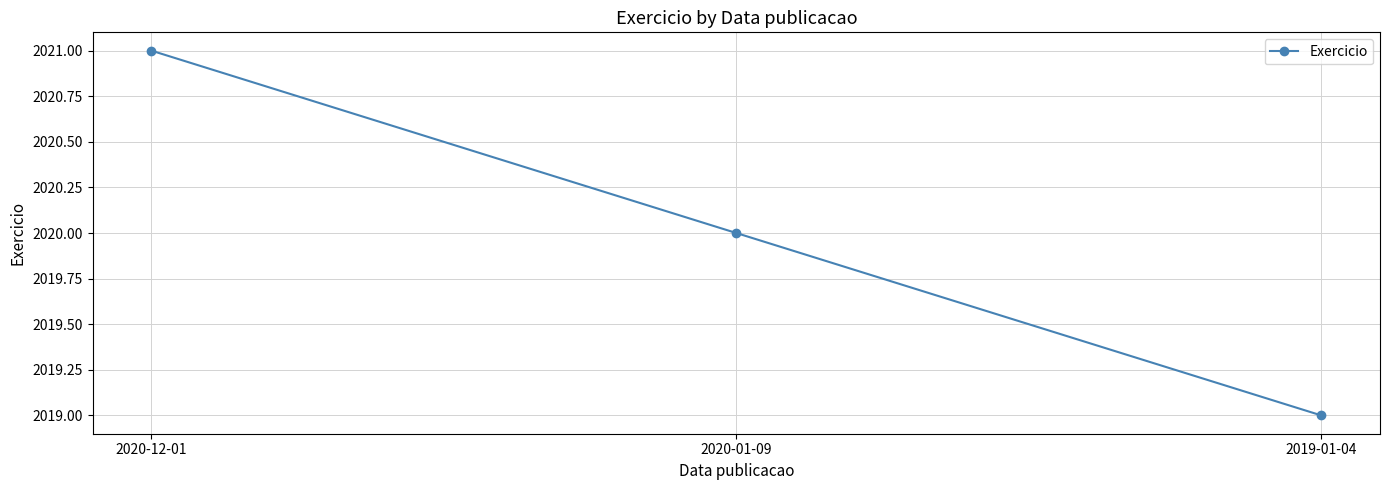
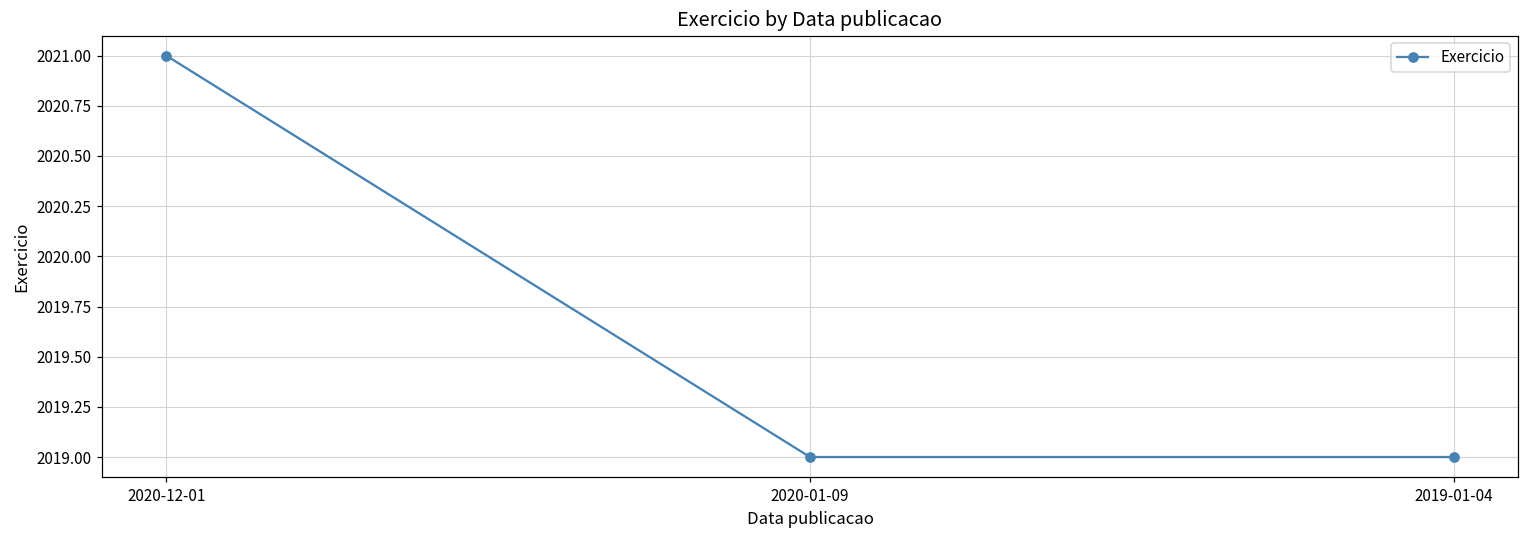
2020-01-09: 2020 -> 2019
